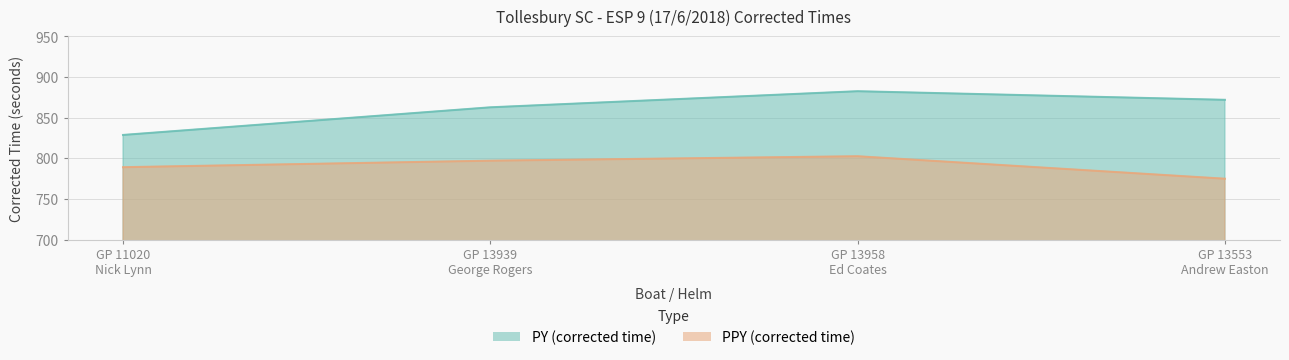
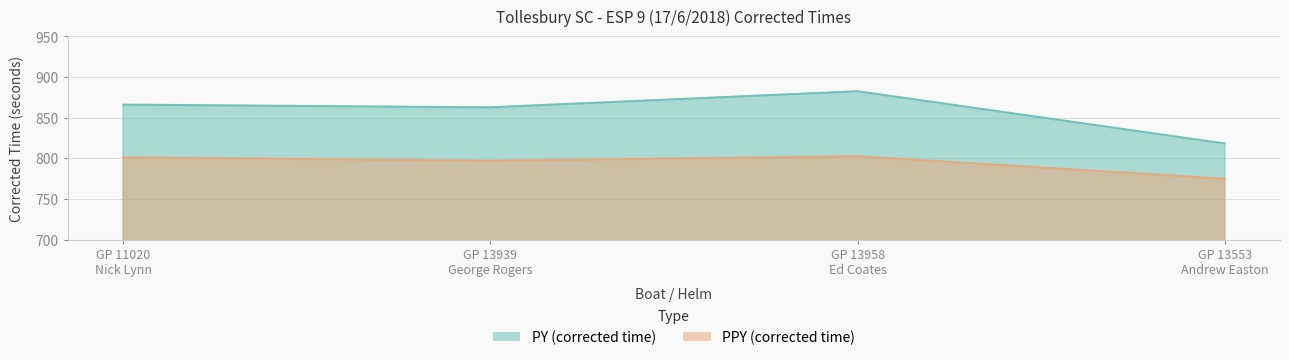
PY (corrected time), GP 11020 Nick Lynn: 830 -> 870
PPY (corrected time), GP 11020 Nick Lynn: 790 -> 800
PY (corrected time), GP 13553 Andrew Easton: 870 -> 820
